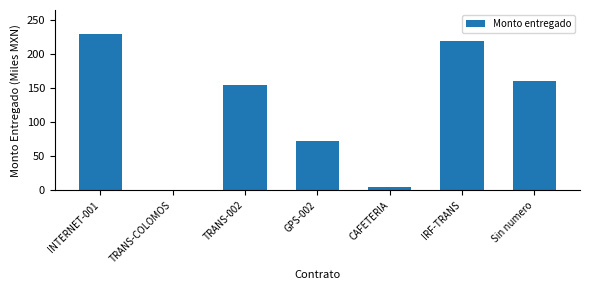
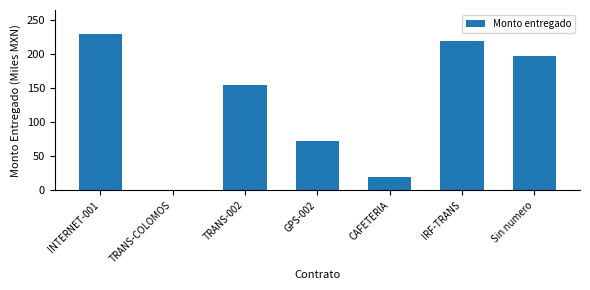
CAFETERIA: 10 -> 20
Sin numero: 160 -> 200
